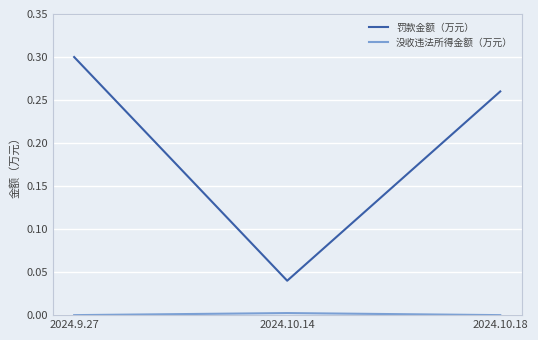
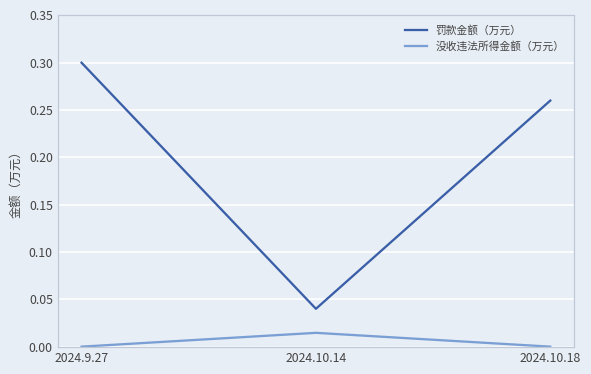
没收违法所得金额（万元）, 2024.10.14: 0.00 -> 0.01
